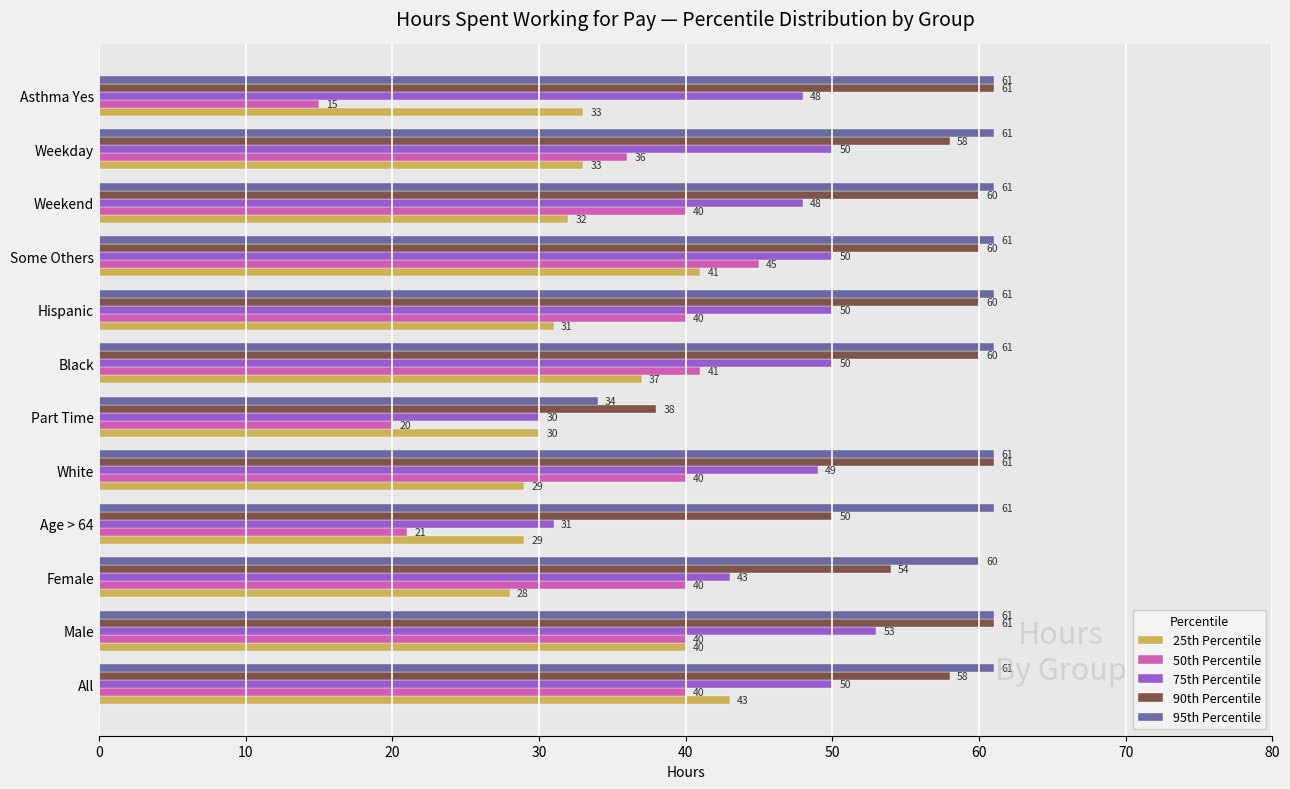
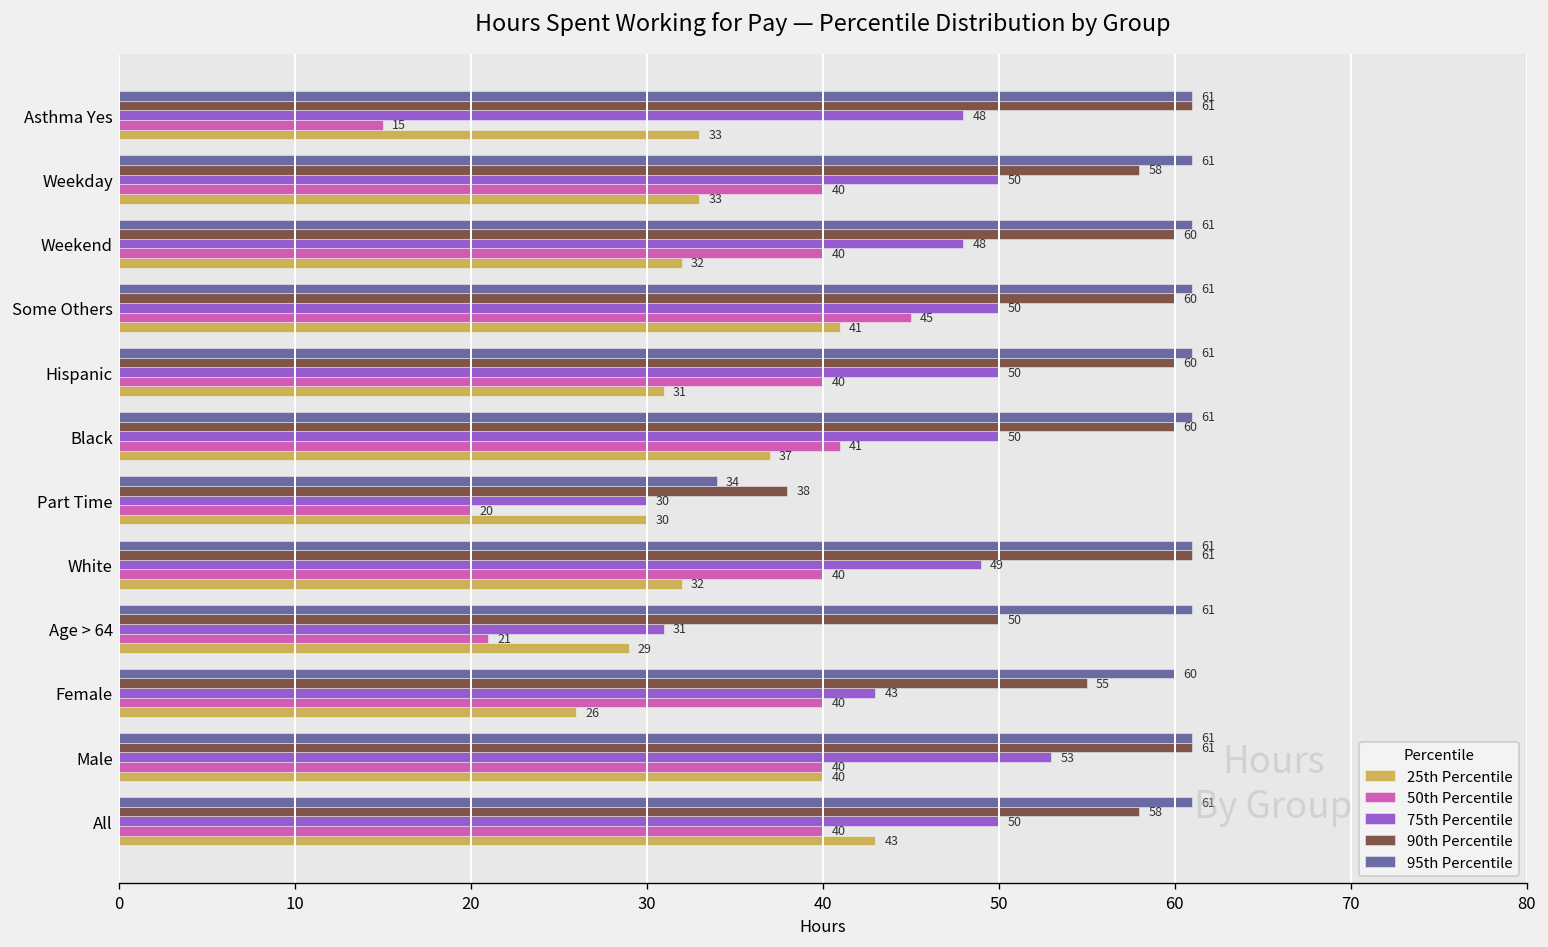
50th Percentile, Weekday: 36 -> 40
25th Percentile, White: 29 -> 32
90th Percentile, Female: 54 -> 55
25th Percentile, Female: 28 -> 26
